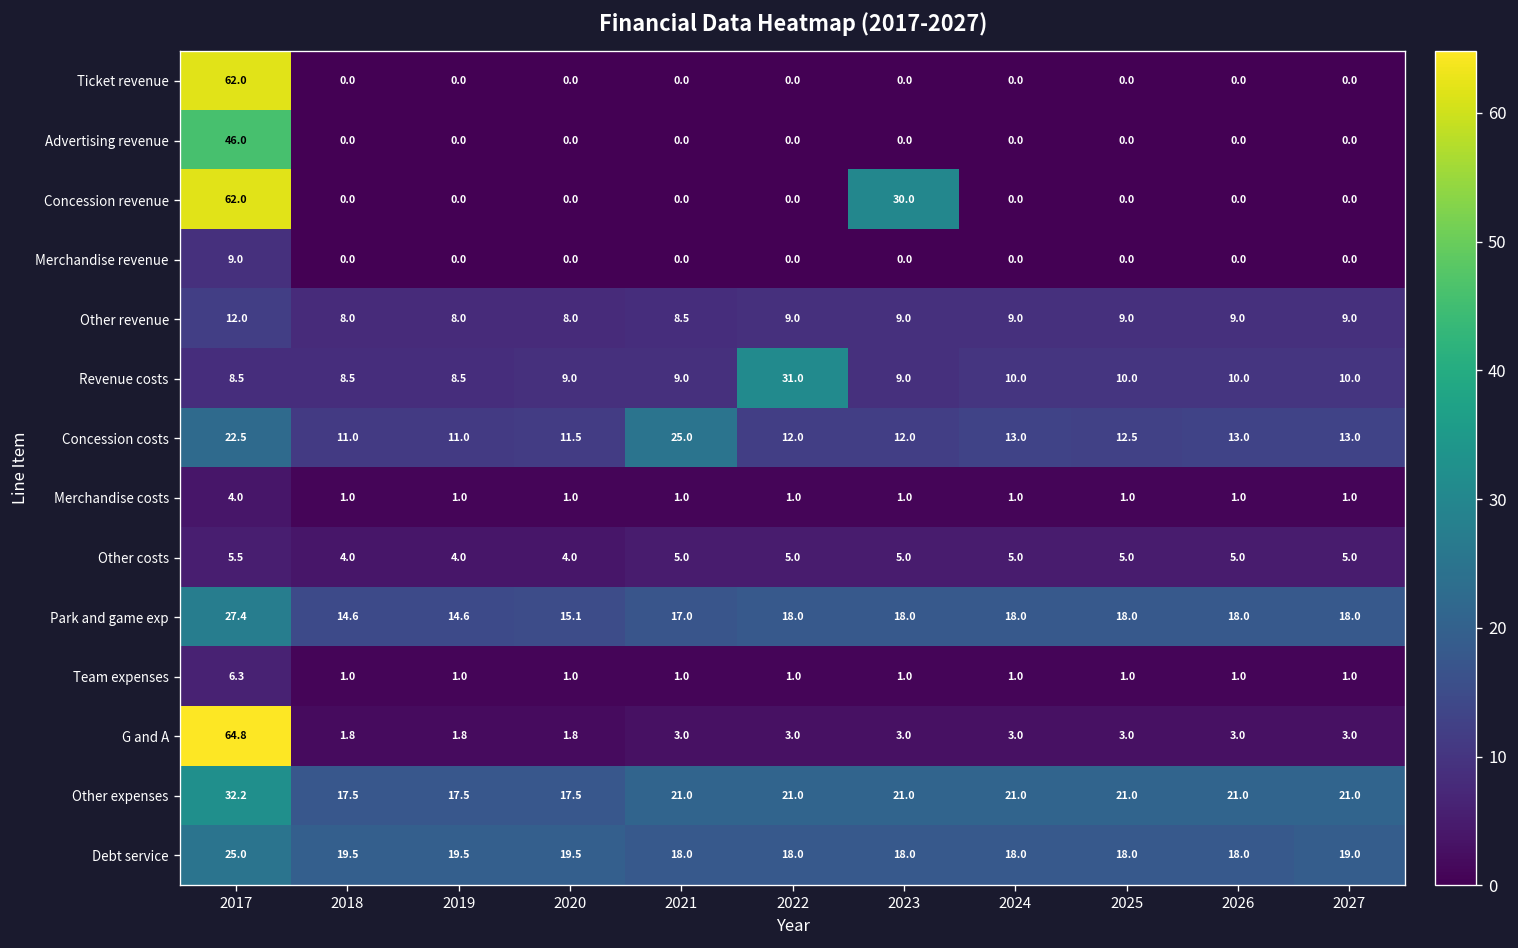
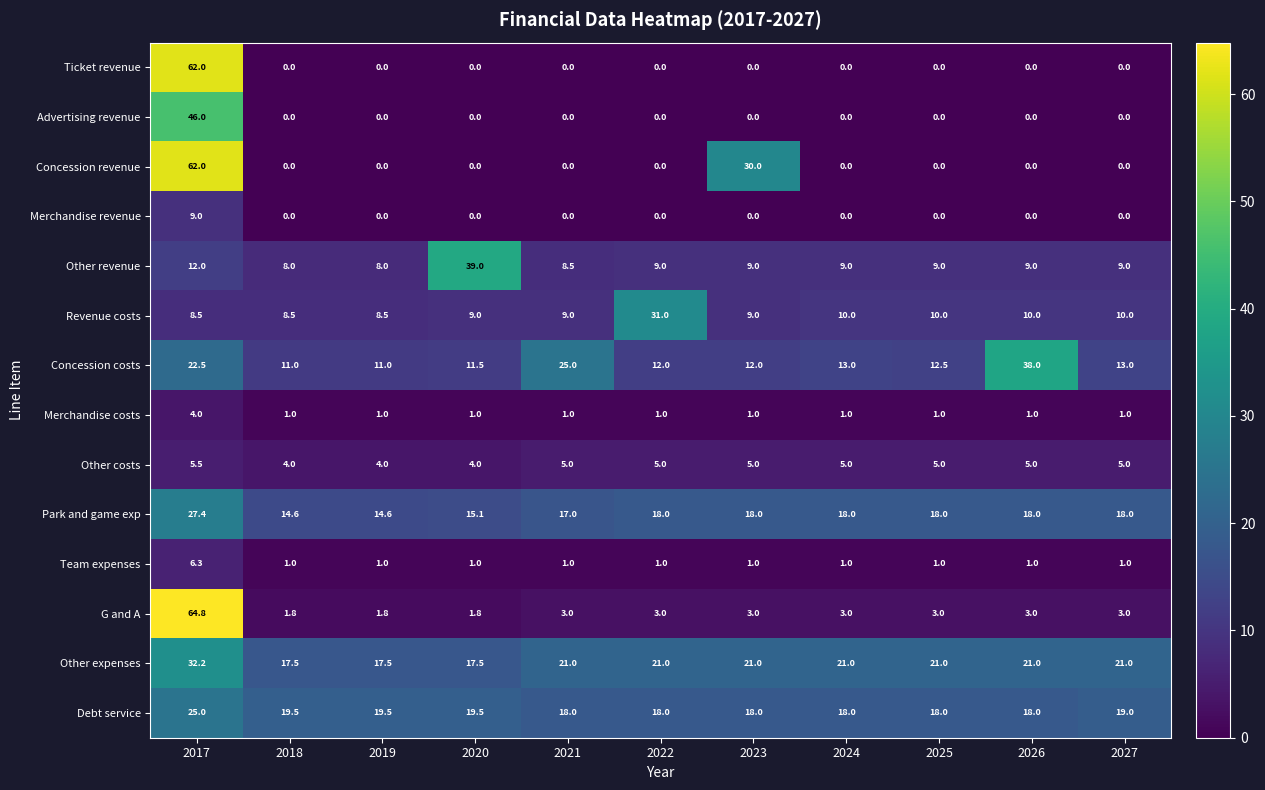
Other revenue, 2020: 8.0 -> 39.0
Concession costs, 2026: 13.0 -> 38.0
